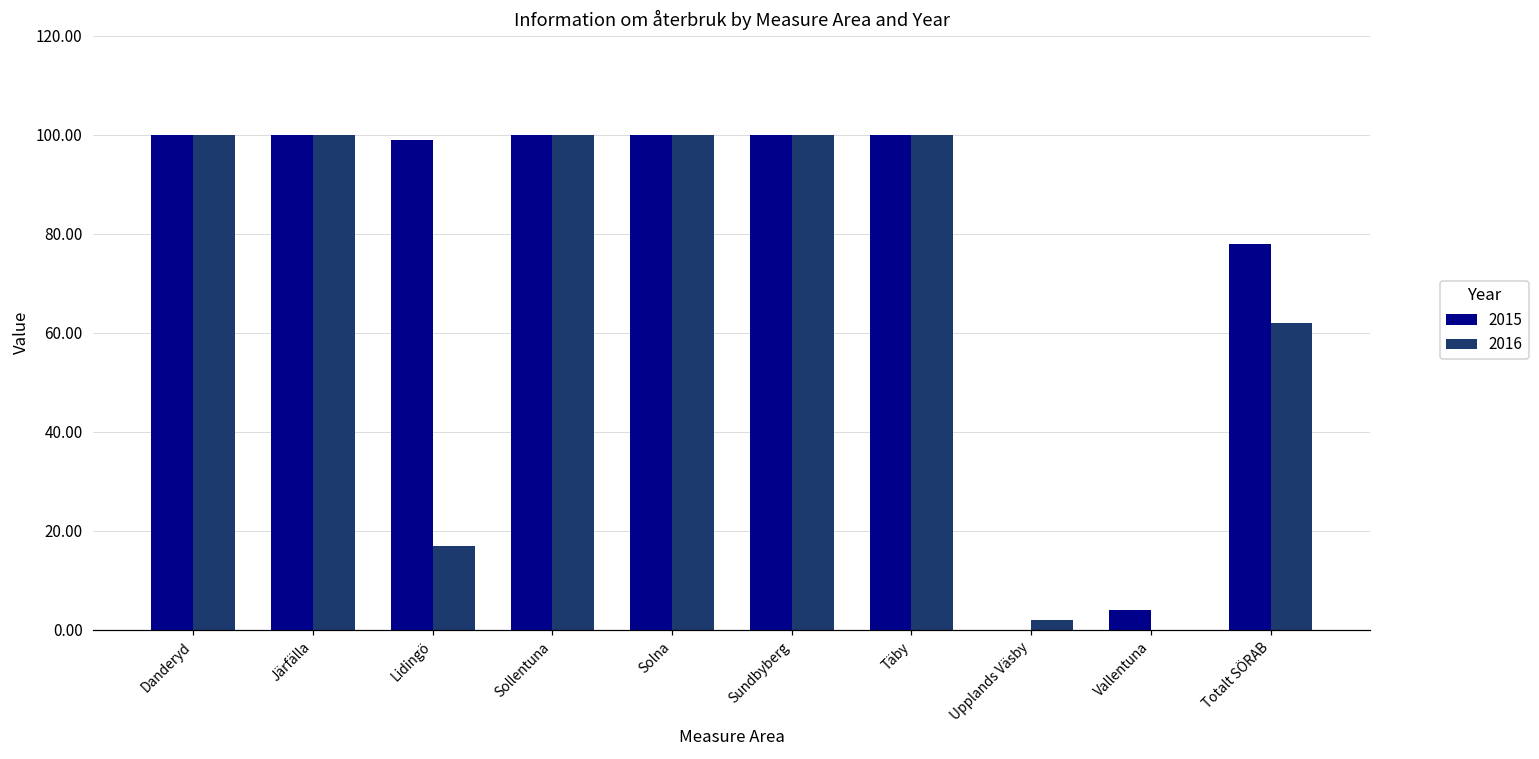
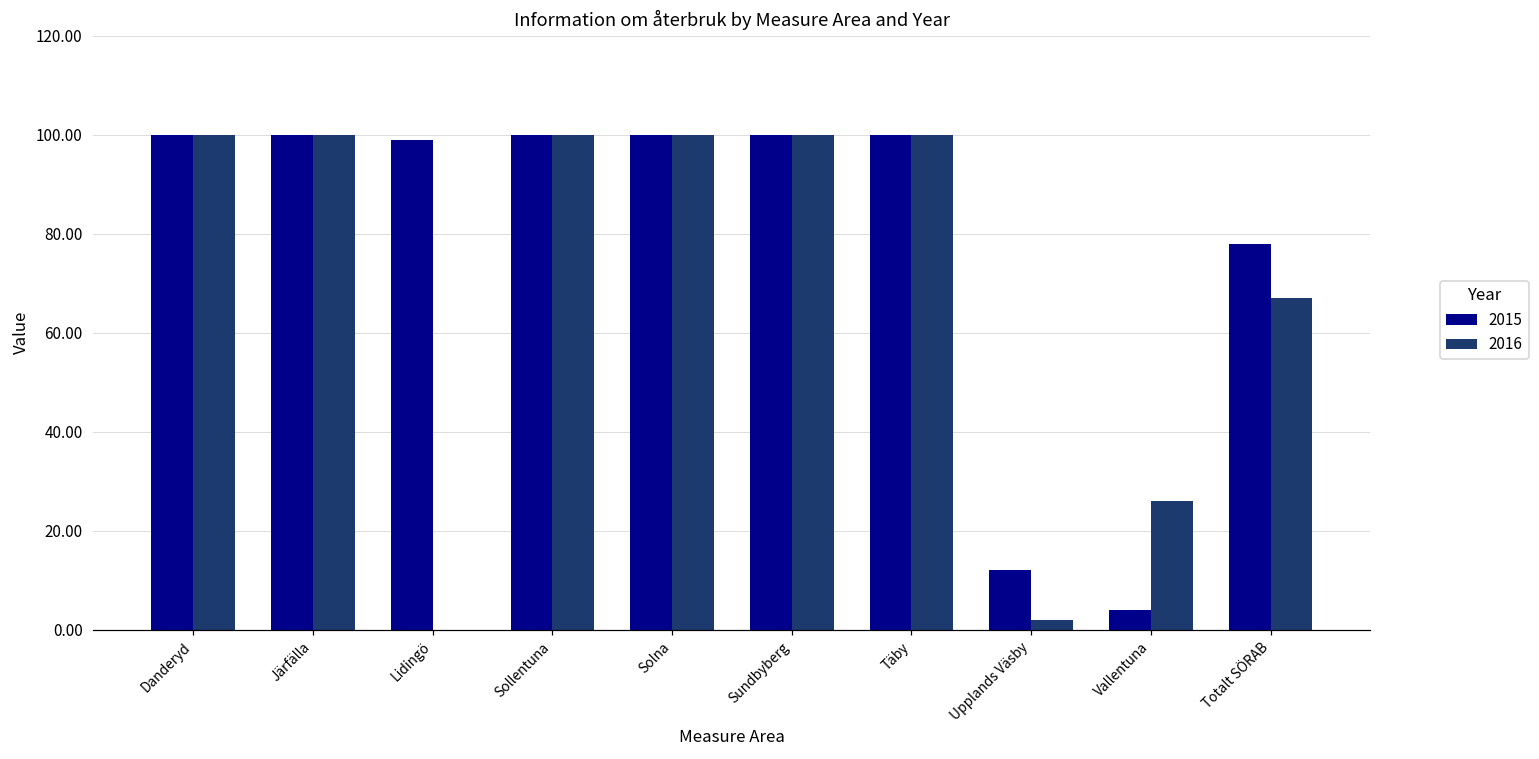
2016, Lidingö: 17 -> 0
2015, Upplands Väsby: 0 -> 12
2016, Vallentuna: 0 -> 26
2016, Totalt SÖRAB: 62 -> 67
